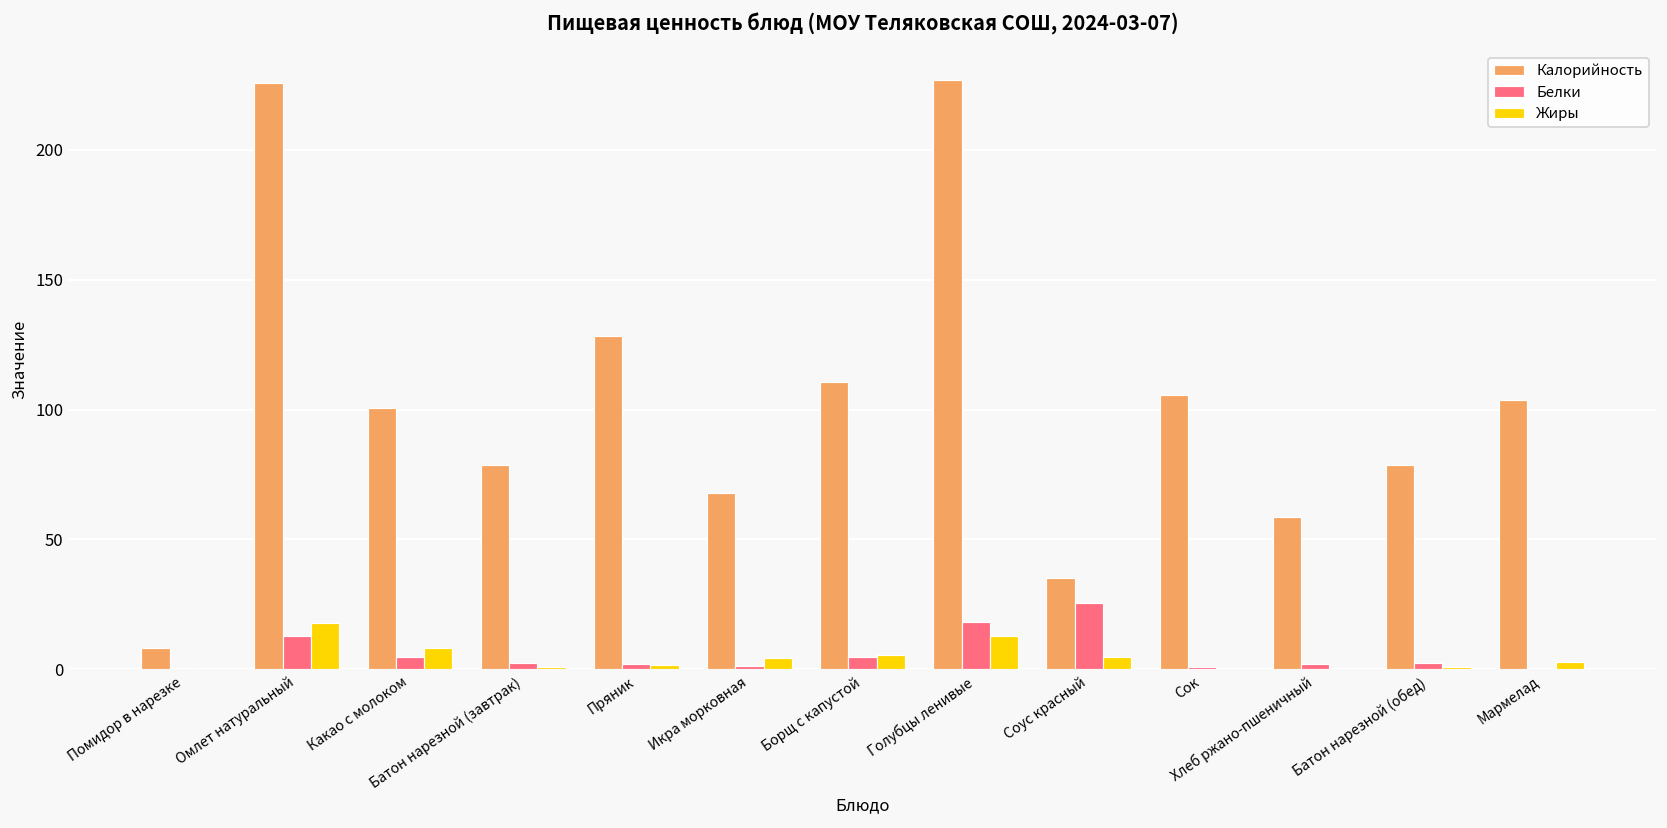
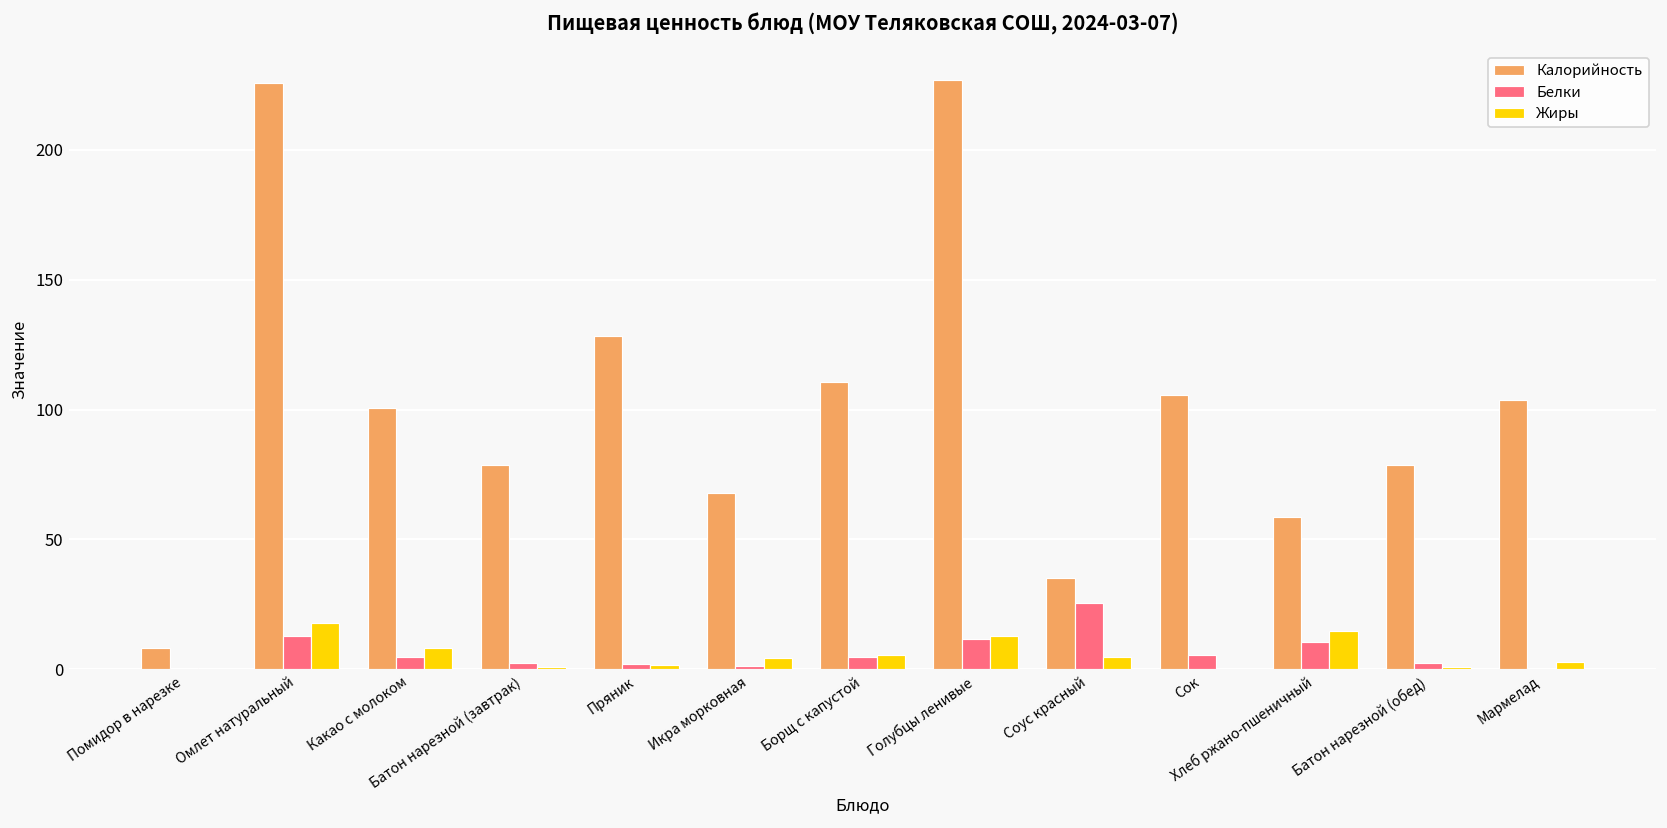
Белки, Голубцы ленивые: 18 -> 12
Белки, Сок: 1 -> 6
Белки, Хлеб ржано-пшеничный: 2 -> 11
Жиры, Хлеб ржано-пшеничный: 0 -> 15
